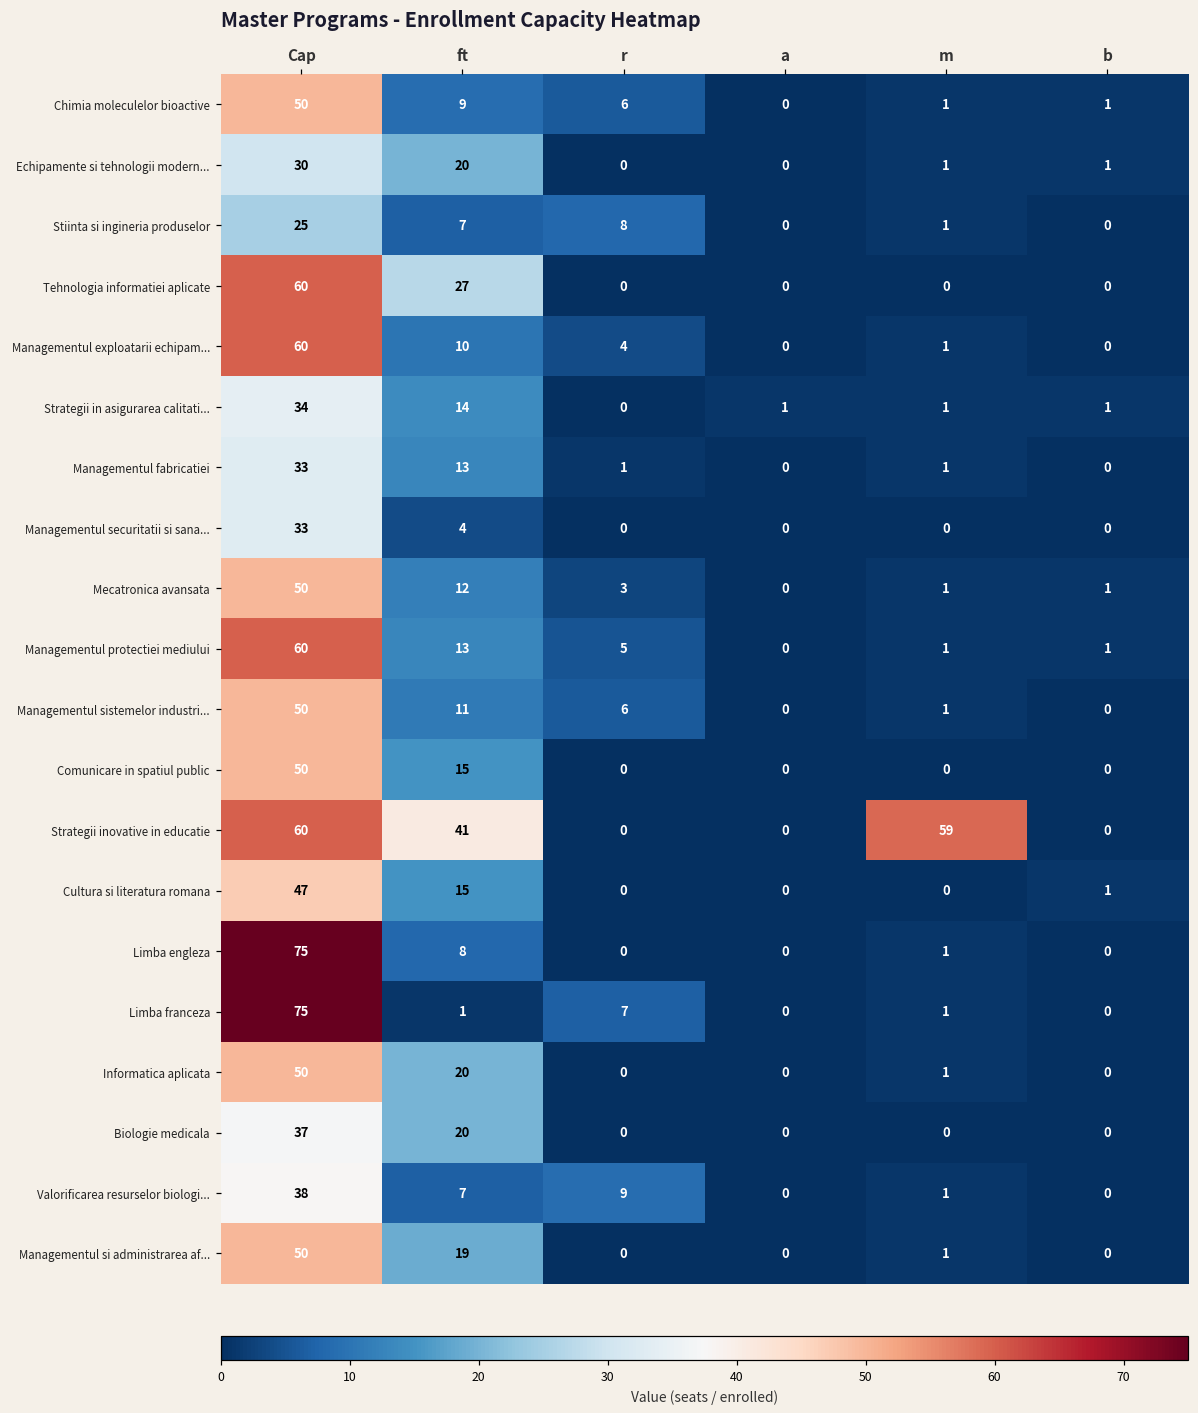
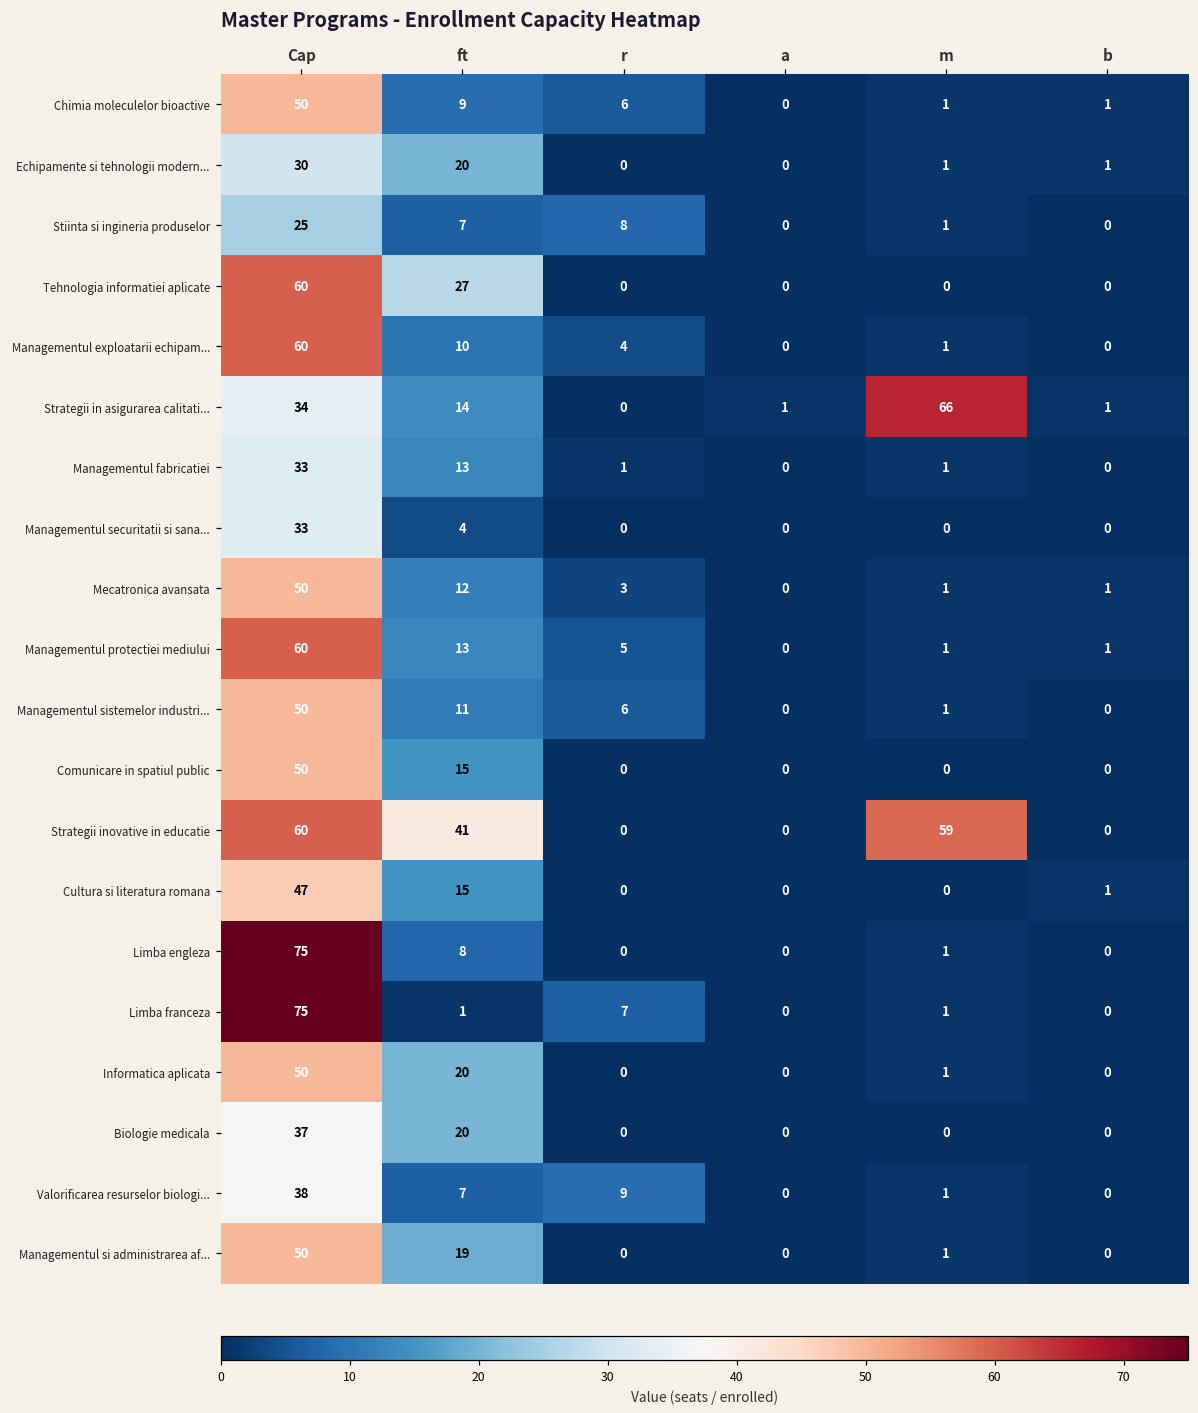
Strategii in asigurarea calitati..., m: 1 -> 66
